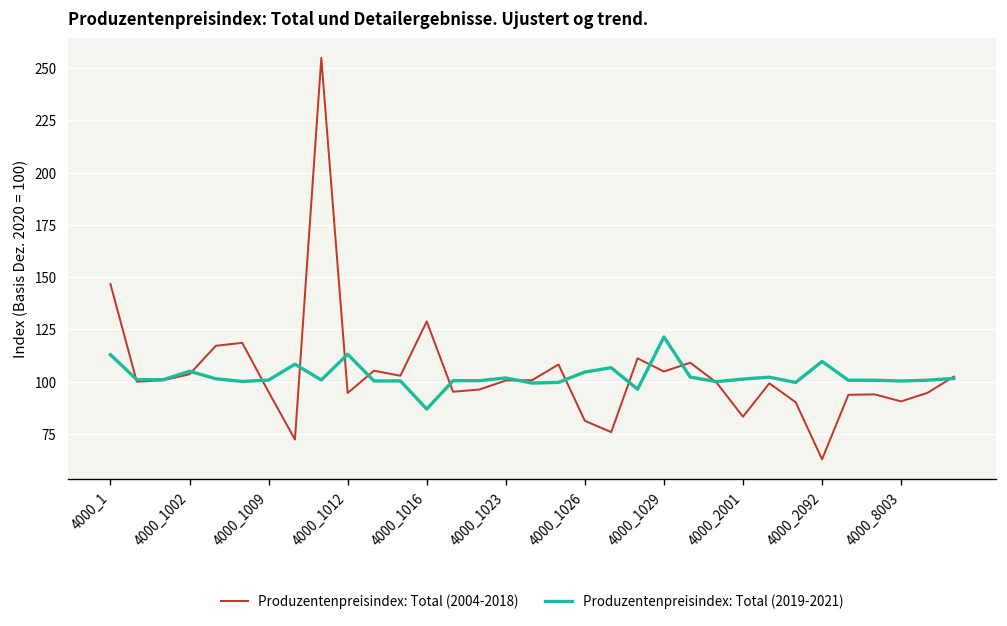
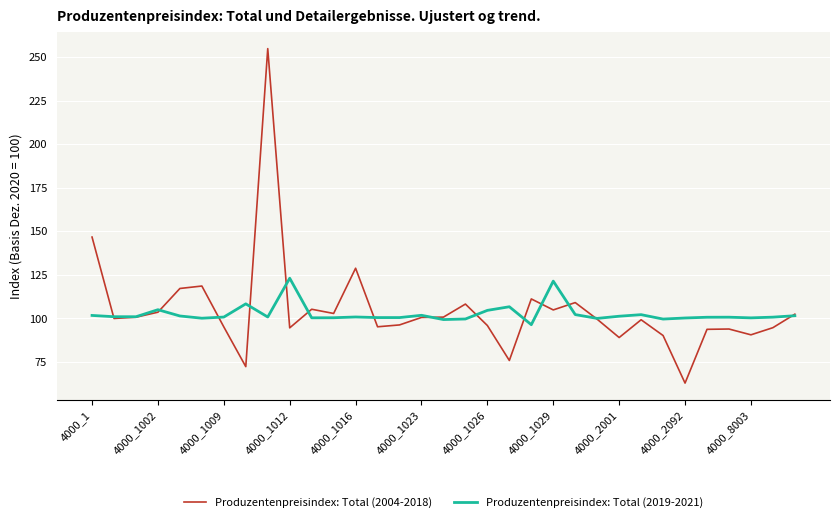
Produzentenpreisindex: Total (2019-2021), 4000_1: 113 -> 102
Produzentenpreisindex: Total (2019-2021), 4000_1012: 113 -> 123
Produzentenpreisindex: Total (2019-2021), 4000_1016: 87 -> 101
Produzentenpreisindex: Total (2004-2018), 4000_1026: 81 -> 96
Produzentenpreisindex: Total (2004-2018), 4000_2001: 83 -> 89
Produzentenpreisindex: Total (2019-2021), 4000_2092: 110 -> 100
